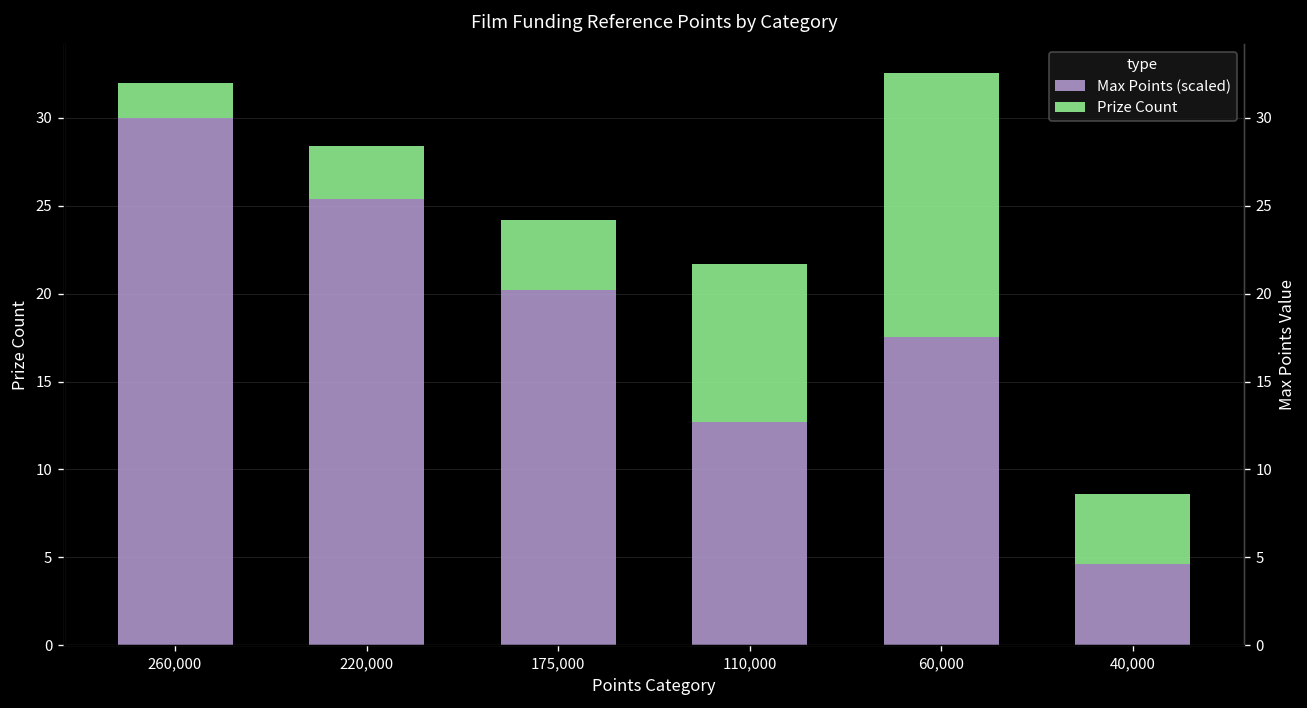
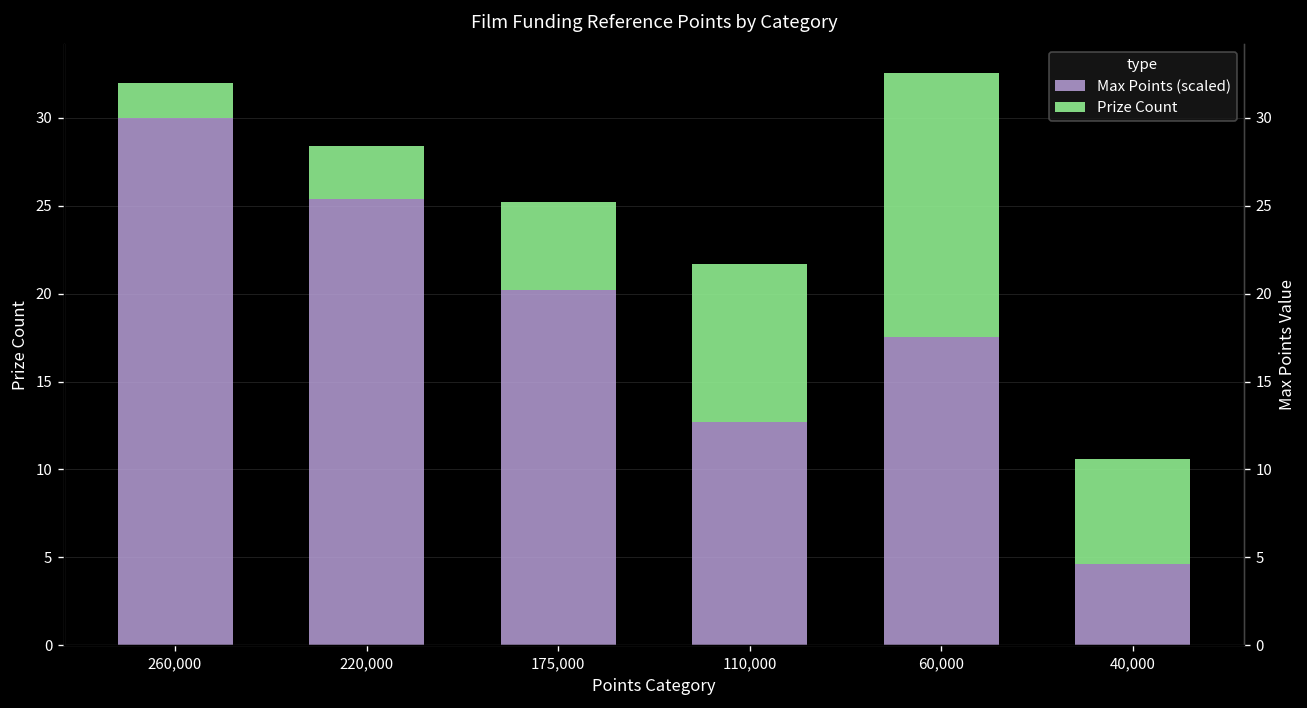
Prize Count, 175,000: 4 -> 5
Prize Count, 40,000: 4 -> 6
